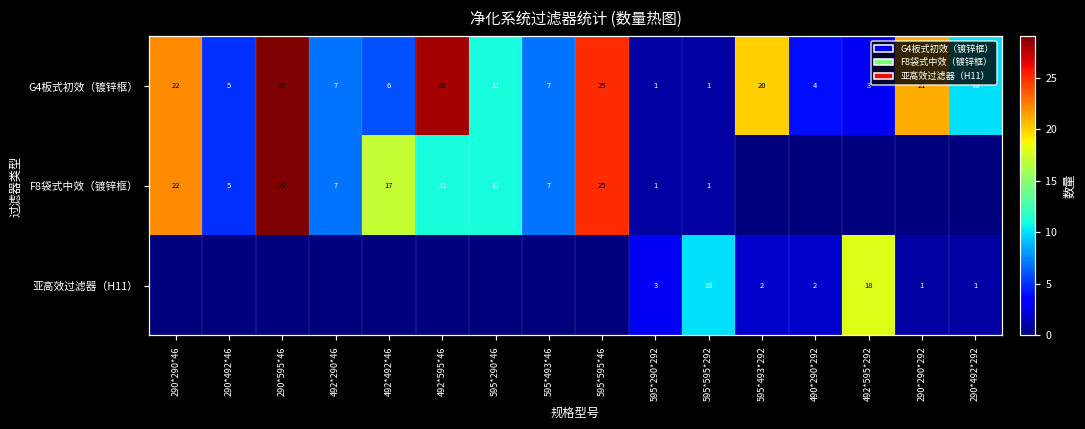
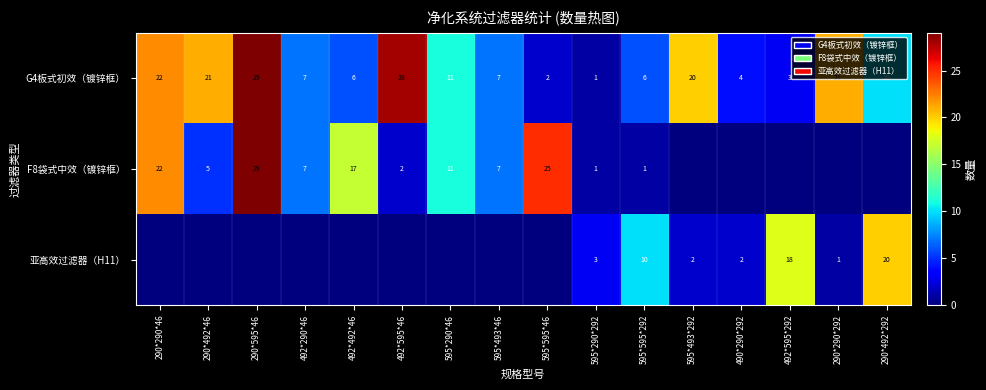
G4板式初效（镀锌框）, 290*492*46: 5 -> 21
G4板式初效（镀锌框）, 595*595*46: 25 -> 2
G4板式初效（镀锌框）, 595*595*292: 1 -> 6
F8袋式中效（镀锌框）, 492*595*46: 11 -> 2
亚高效过滤器（H11）, 290*492*292: 1 -> 20
